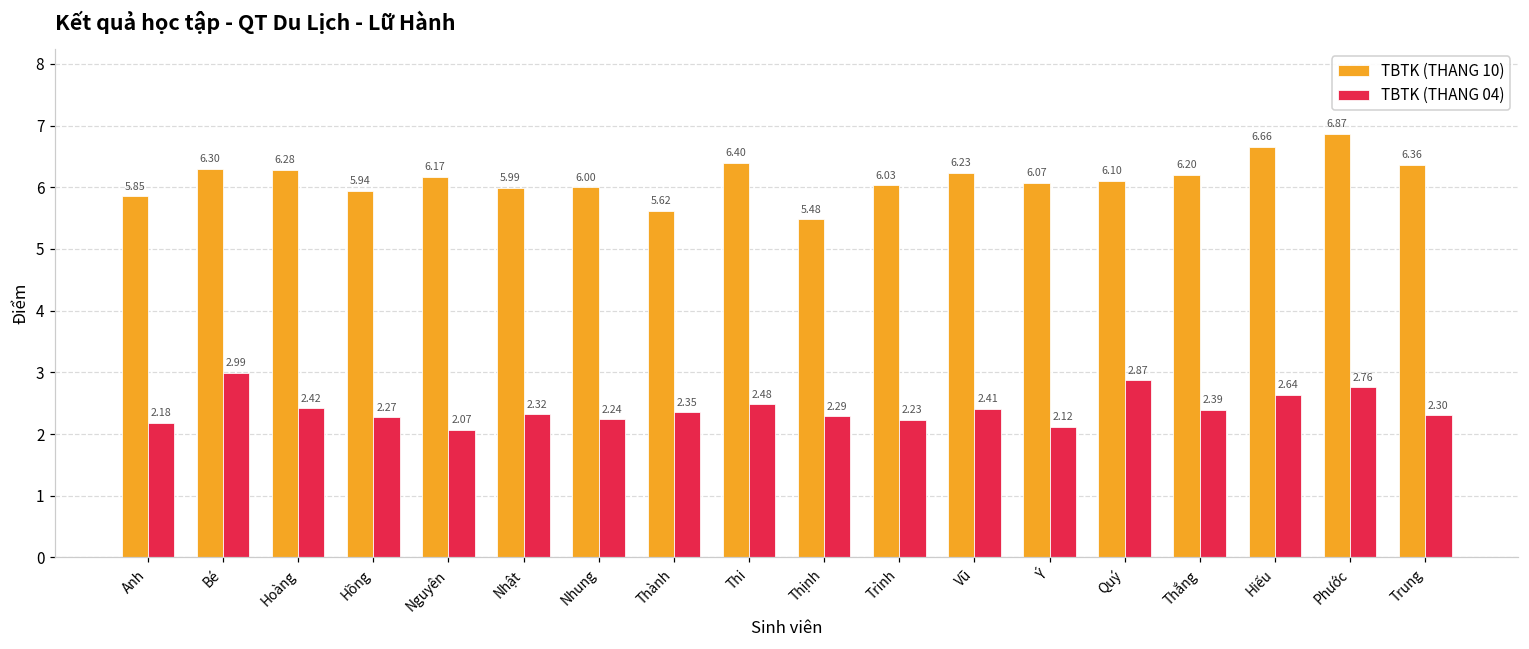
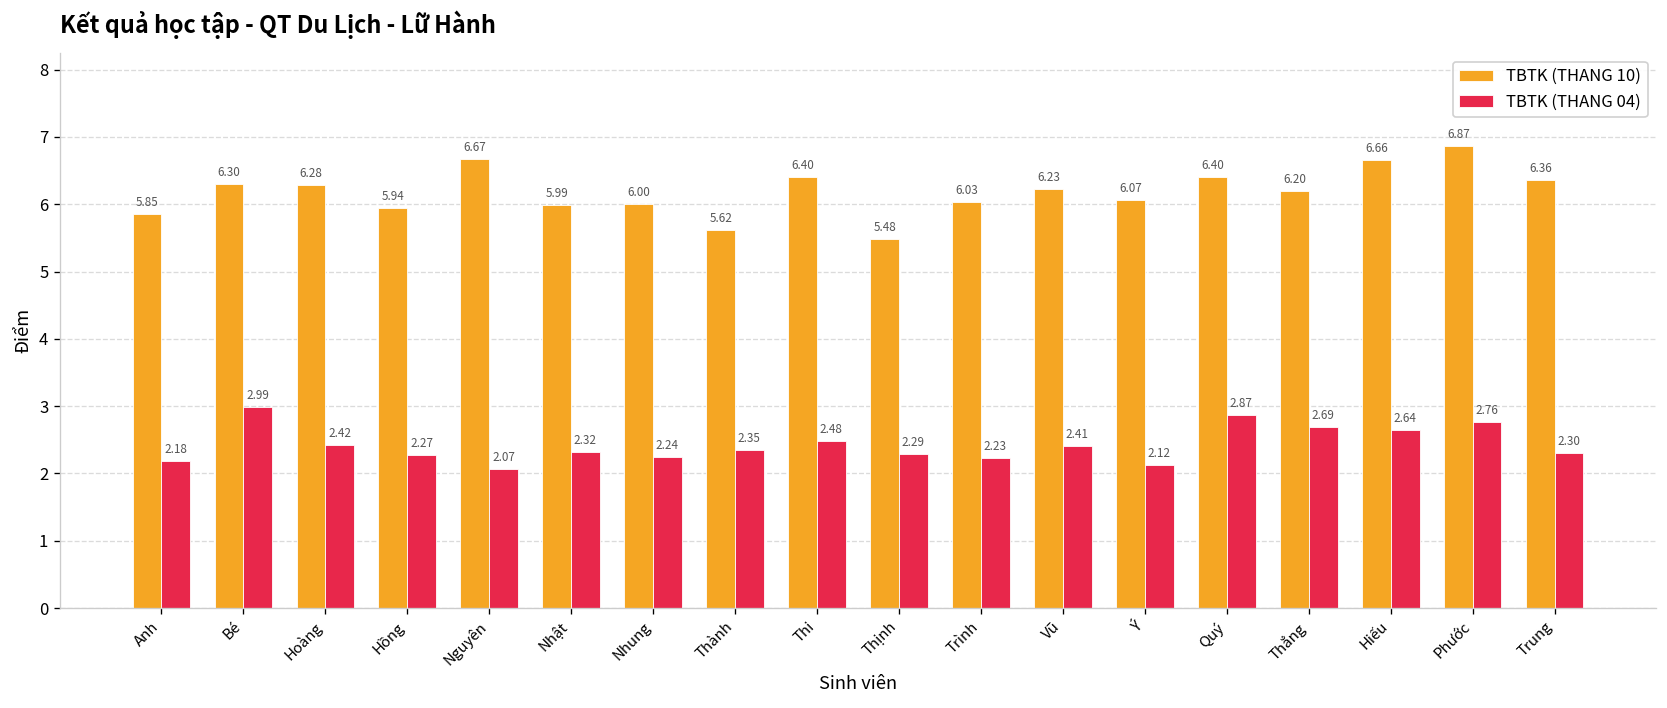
TBTK (THANG 10), Nguyên: 6.17 -> 6.67
TBTK (THANG 10), Quý: 6.10 -> 6.40
TBTK (THANG 04), Thắng: 2.39 -> 2.69
